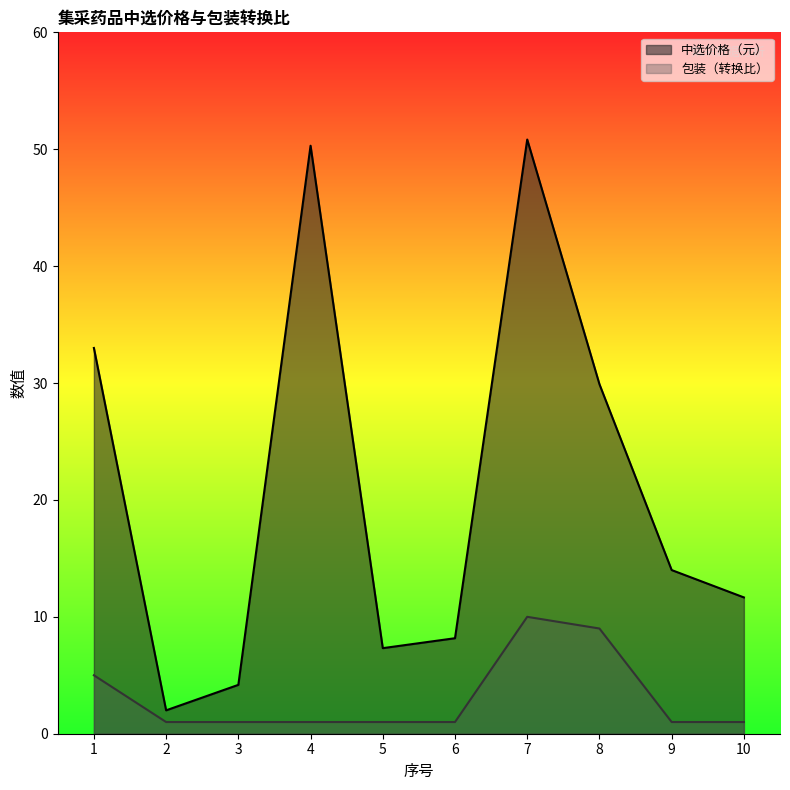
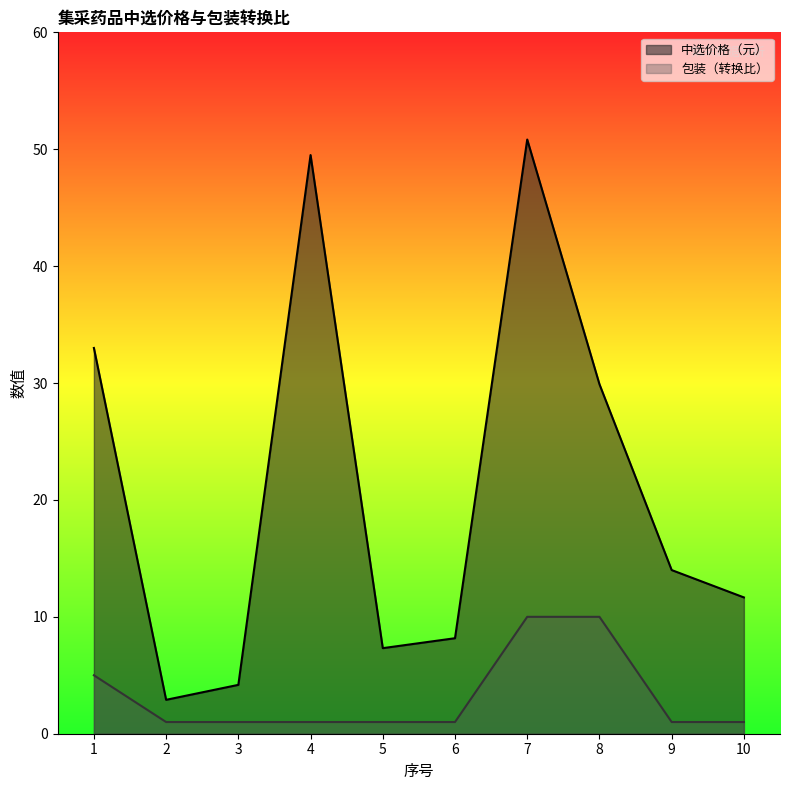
中选价格（元）, 2: 2.0 -> 2.9
中选价格（元）, 4: 50.3 -> 49.5
包装（转换比）, 8: 9 -> 10
